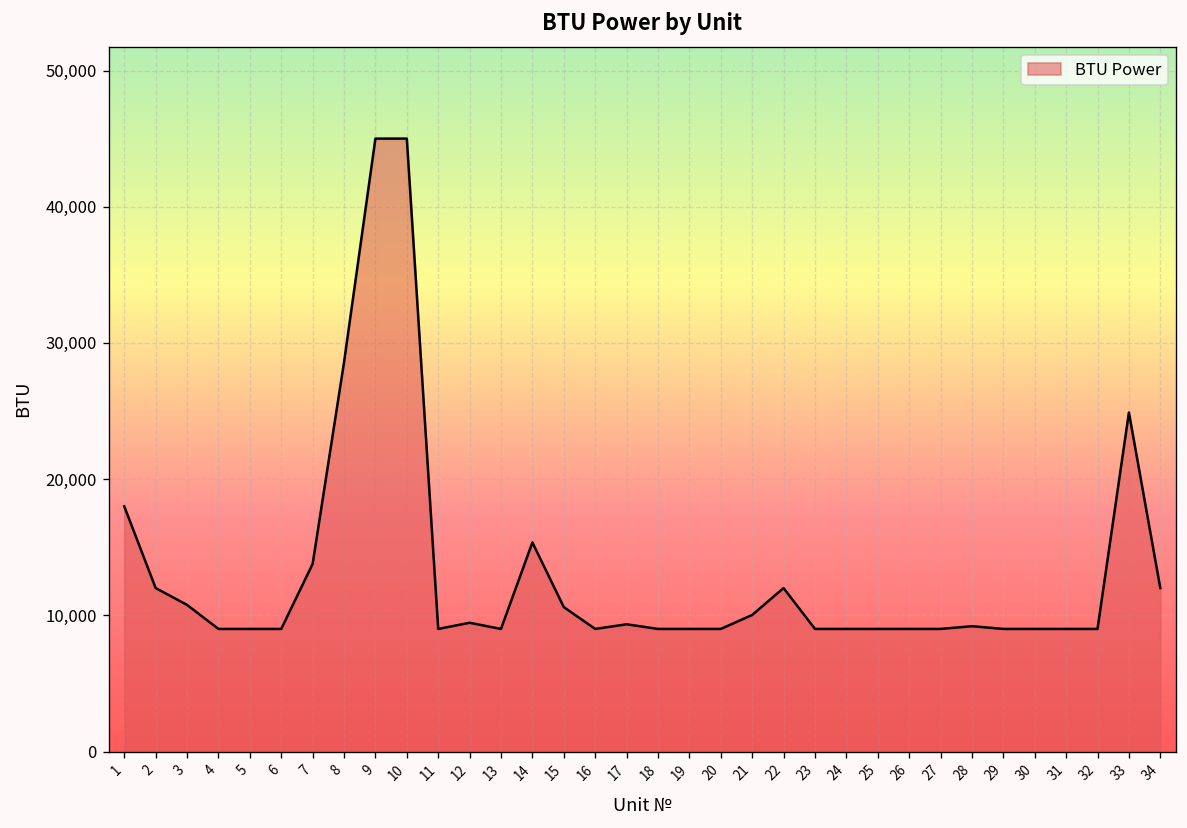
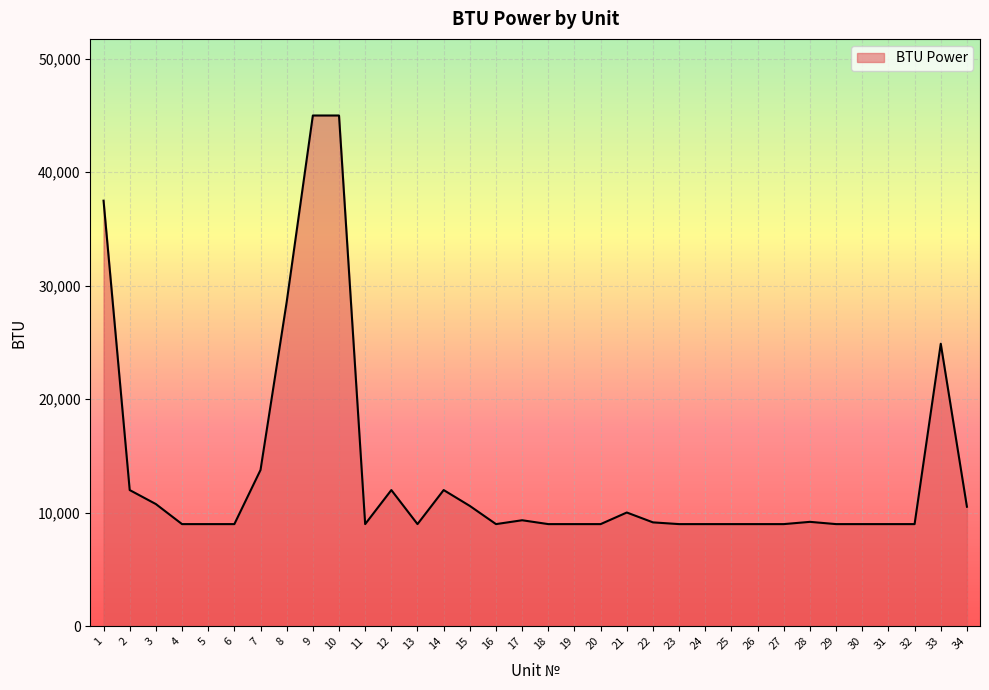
1: 18,000 -> 37,500
12: 9,500 -> 12,000
14: 15,400 -> 12,000
22: 12,000 -> 9,200
34: 12,000 -> 10,500
